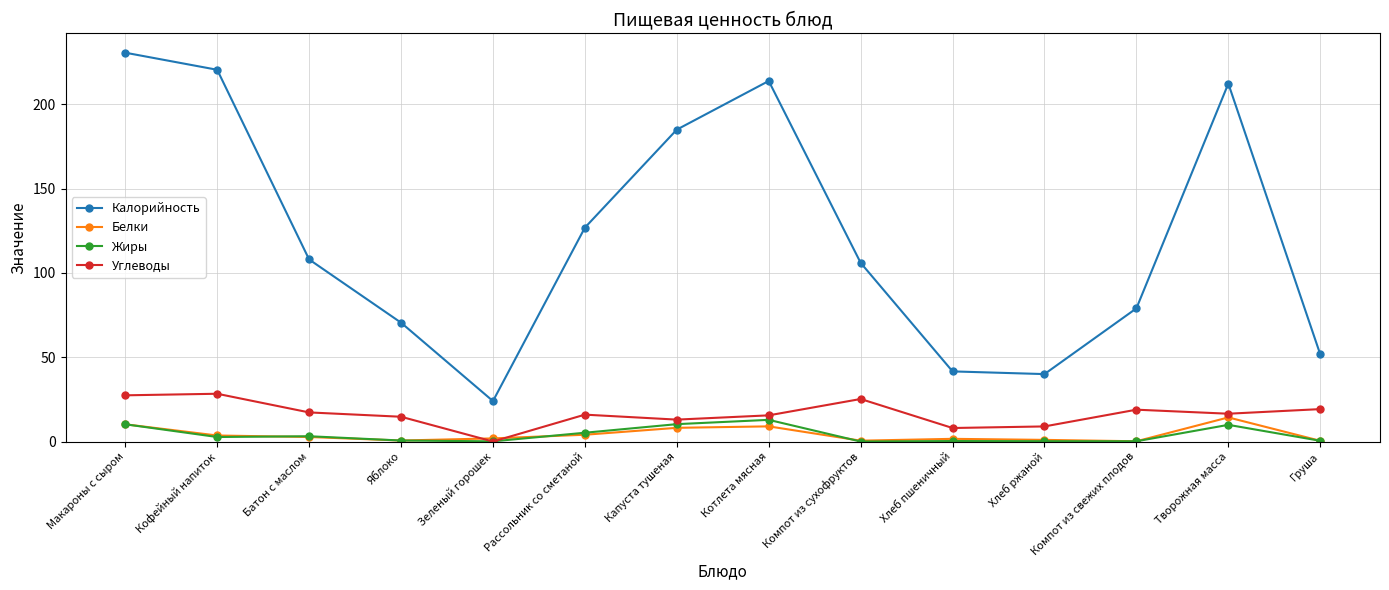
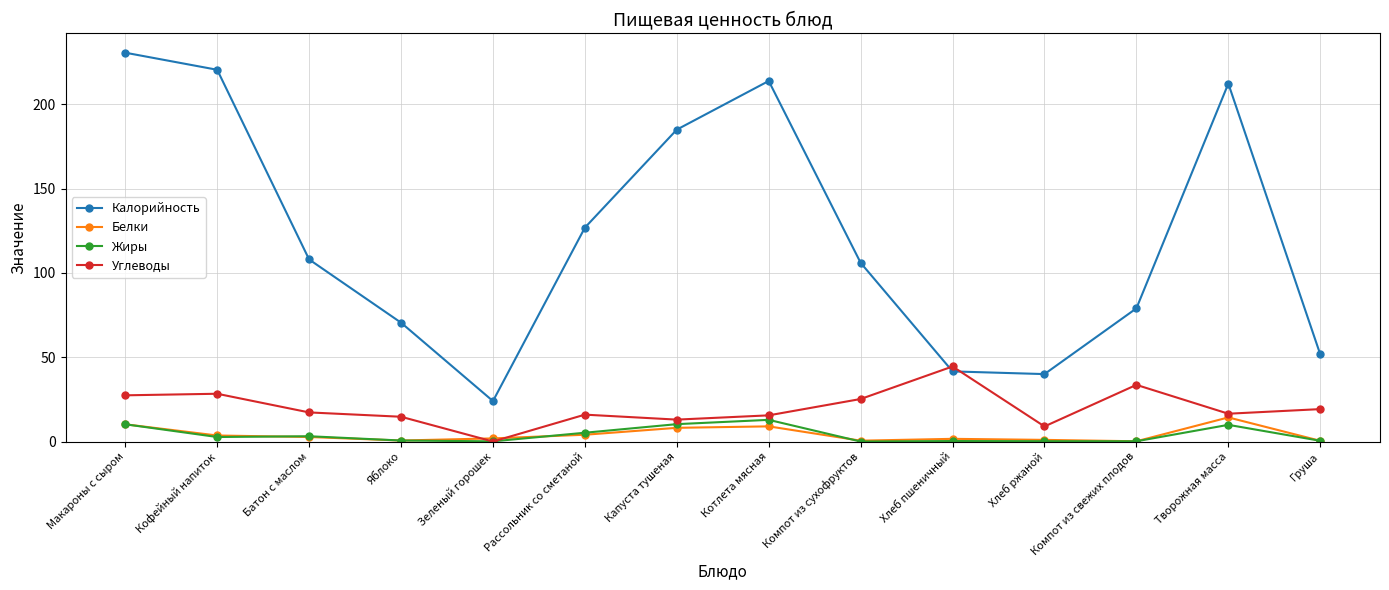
Углеводы, Хлеб пшеничный: 8 -> 45
Углеводы, Компот из свежих плодов: 19 -> 34
